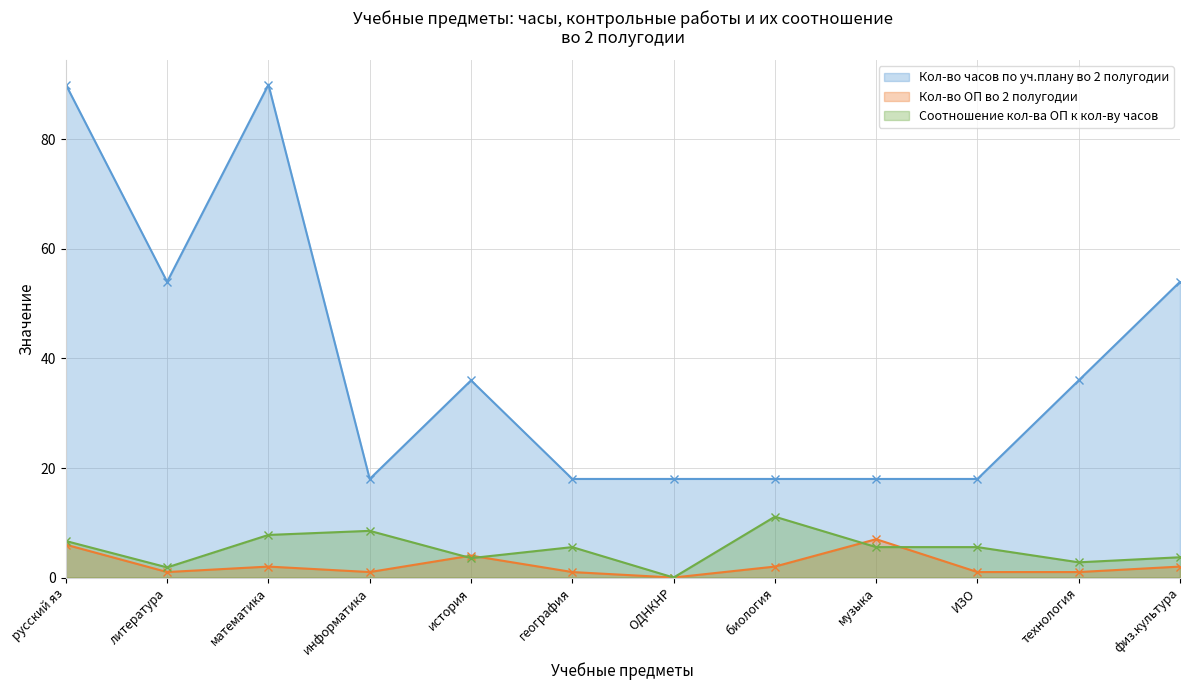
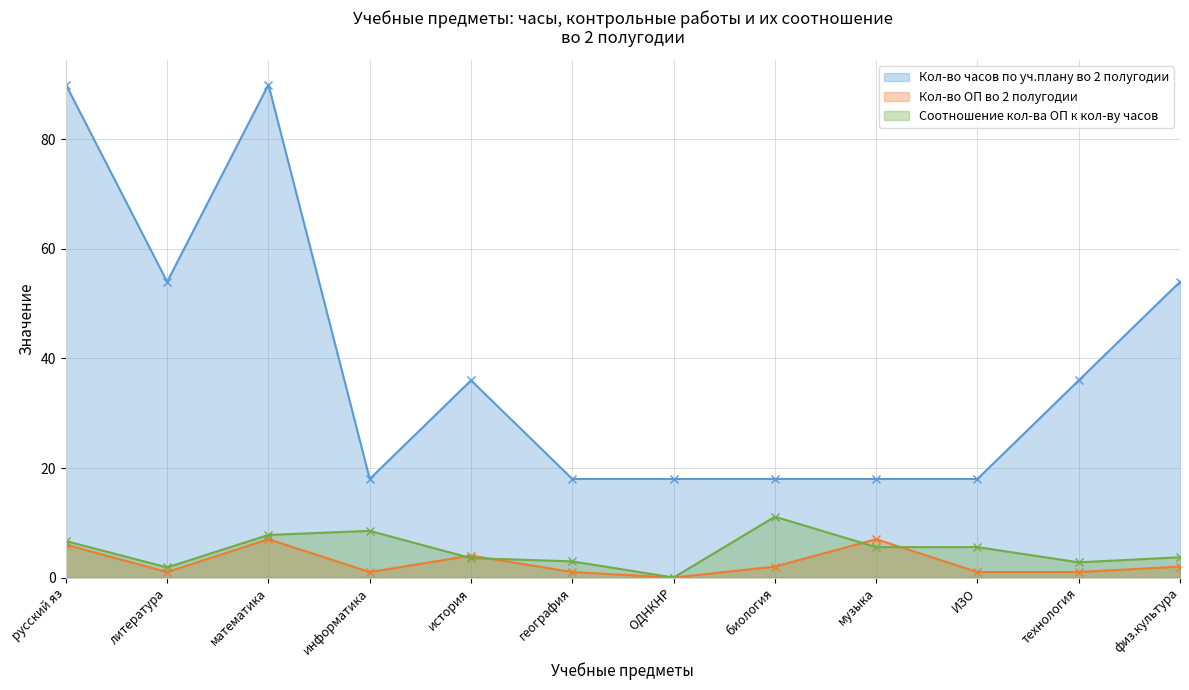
Кол-во ОП во 2 полугодии, математика: 2 -> 7
Соотношение кол-ва ОП к кол-ву часов, география: 6 -> 3
